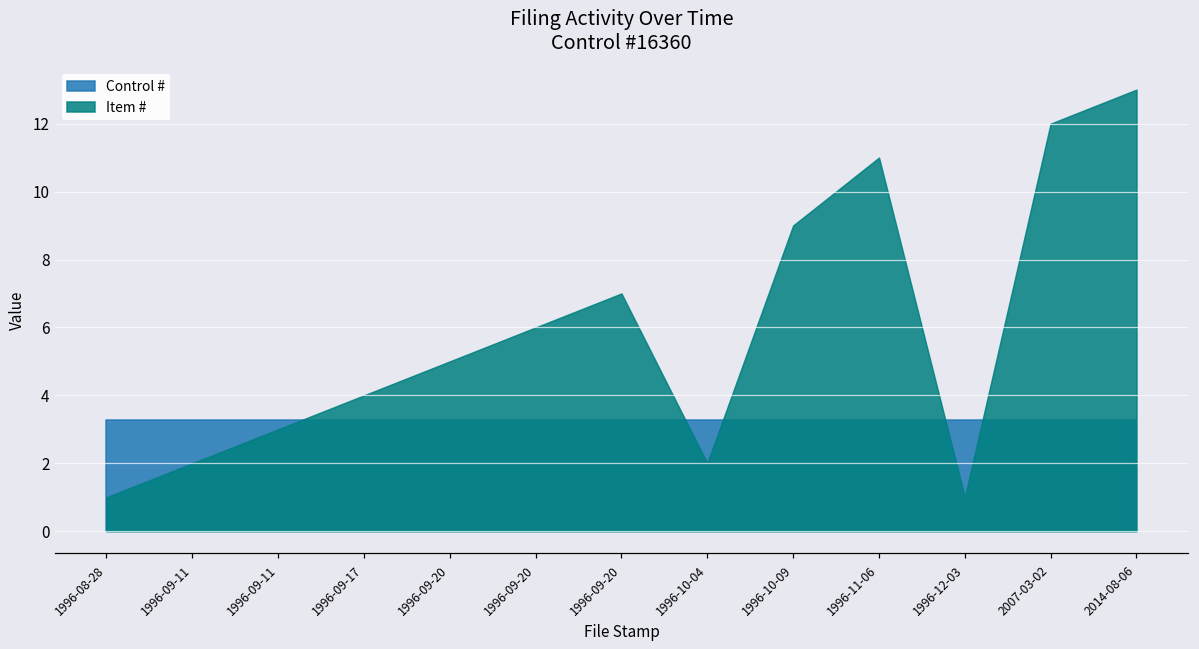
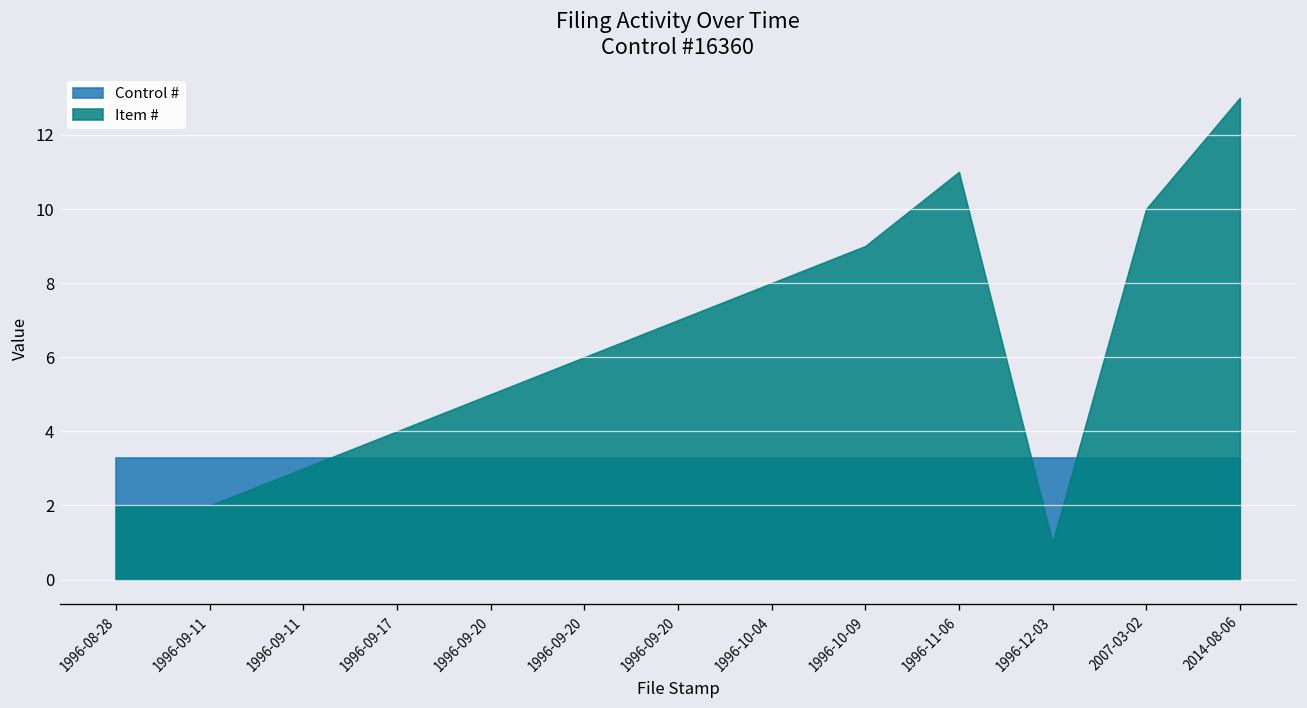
Item #, 1996-08-28: 1 -> 2
Item #, 1996-10-04: 2 -> 8
Item #, 2007-03-02: 12 -> 10
